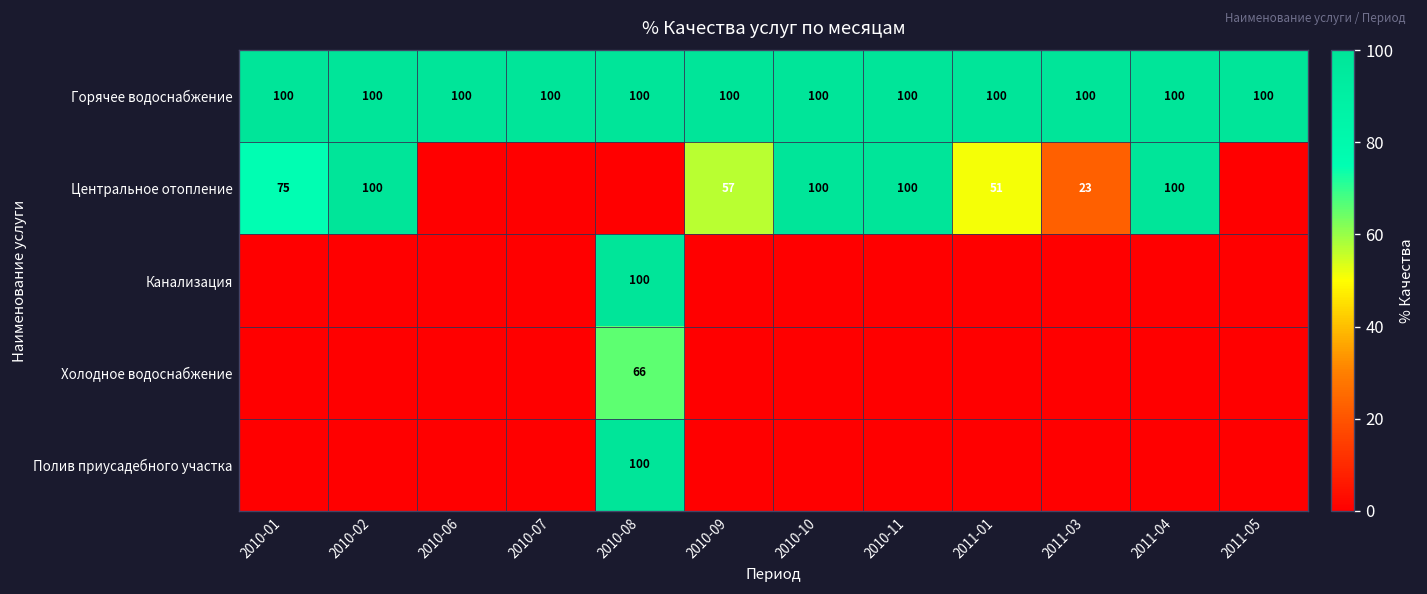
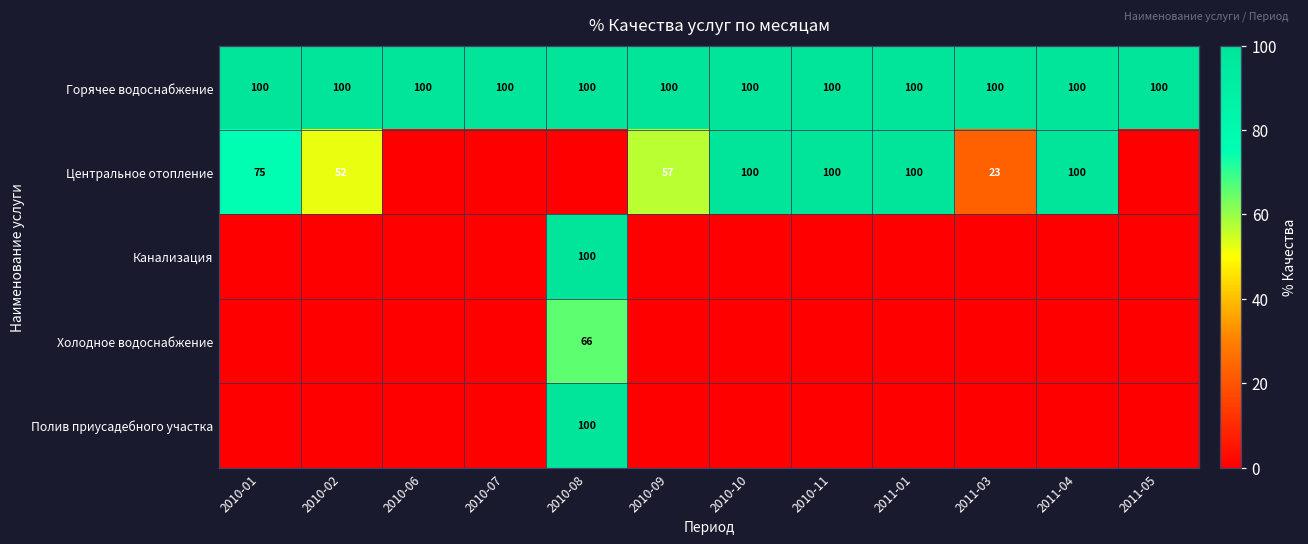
Центральное отопление, 2010-02: 100 -> 52
Центральное отопление, 2011-01: 51 -> 100
